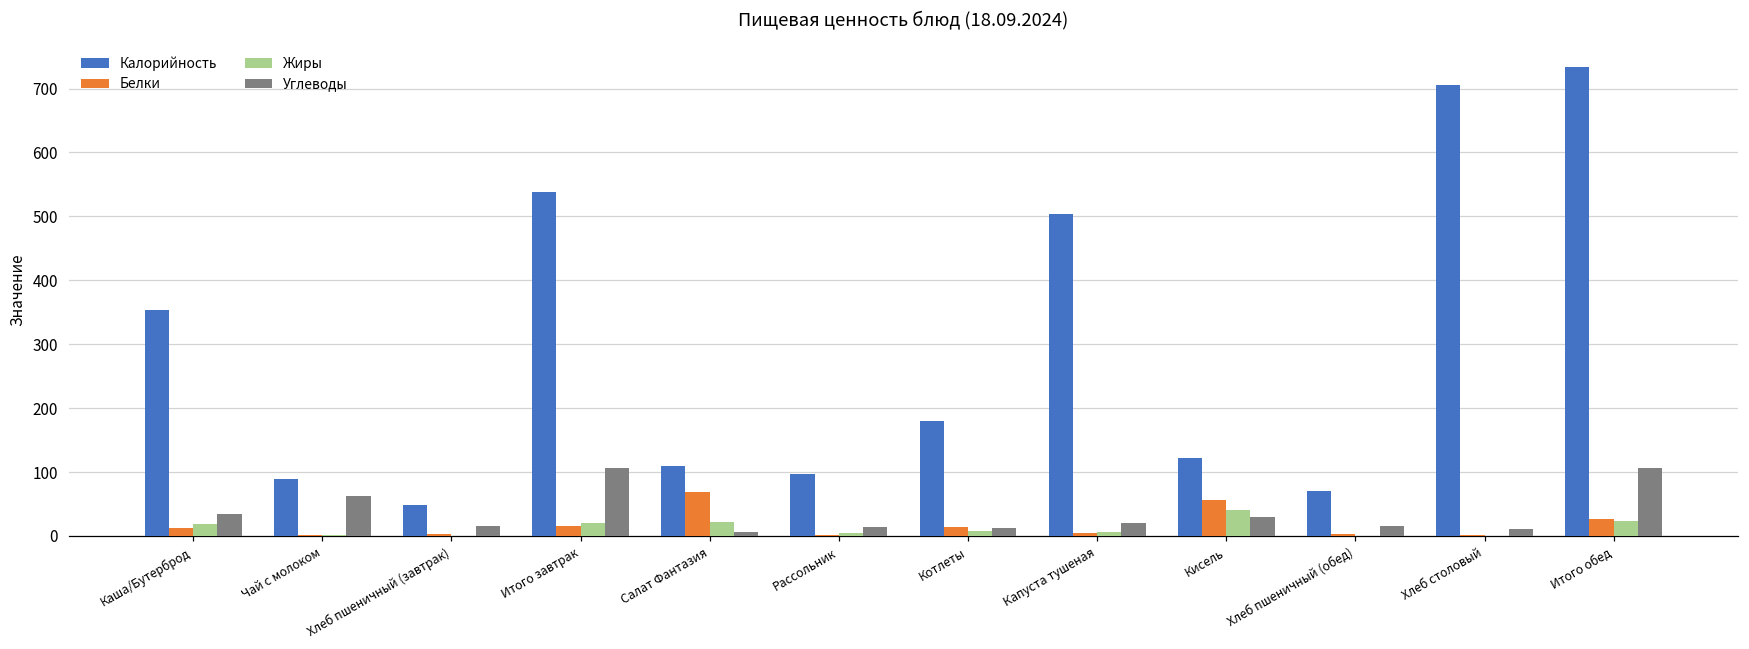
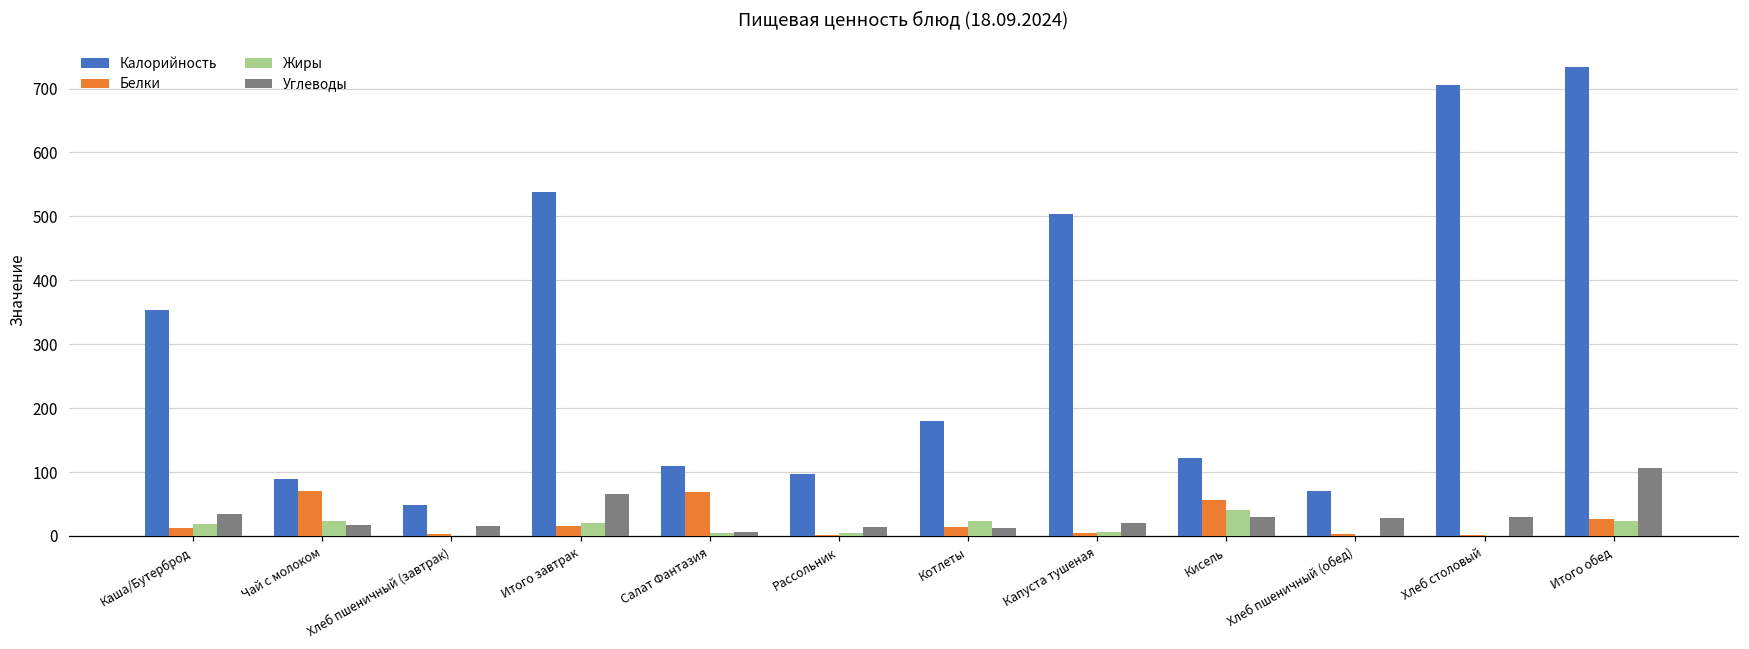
Белки, Чай с молоком: 0 -> 70
Жиры, Чай с молоком: 0 -> 20
Углеводы, Чай с молоком: 60 -> 20
Углеводы, Итого завтрак: 110 -> 70
Жиры, Салат Фантазия: 20 -> 10
Жиры, Котлеты: 10 -> 20
Углеводы, Хлеб пшеничный (обед): 10 -> 30
Углеводы, Хлеб столовый: 10 -> 30
